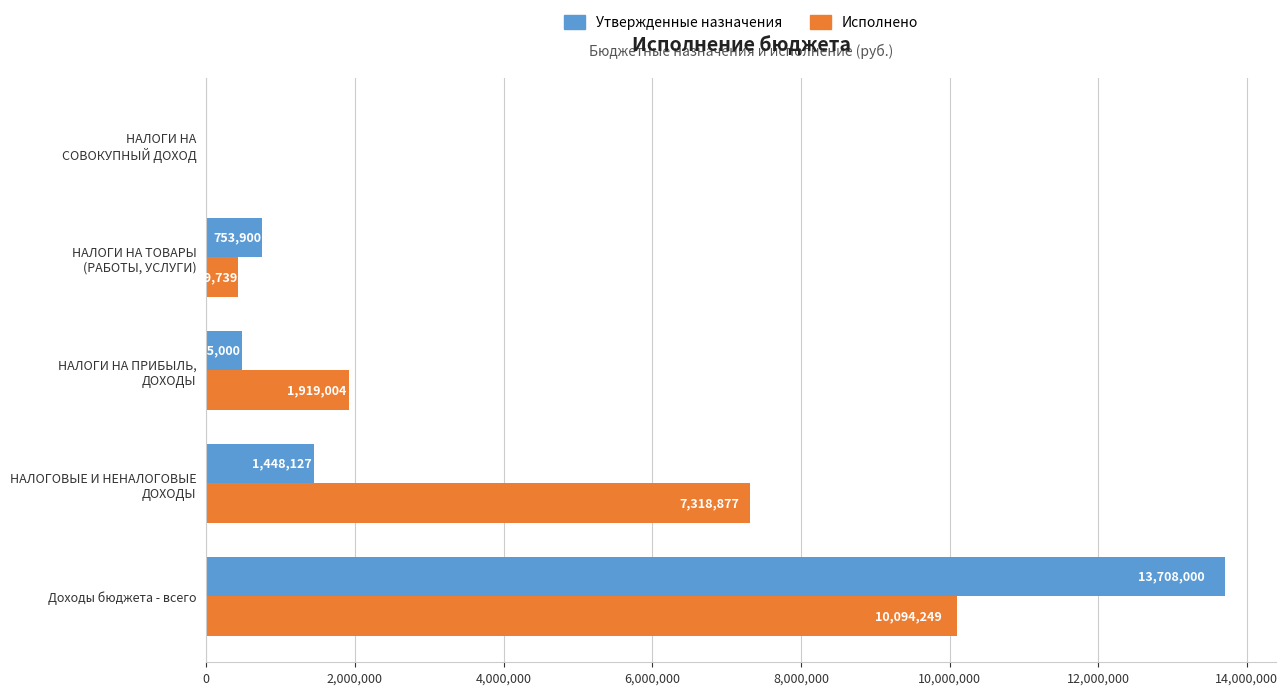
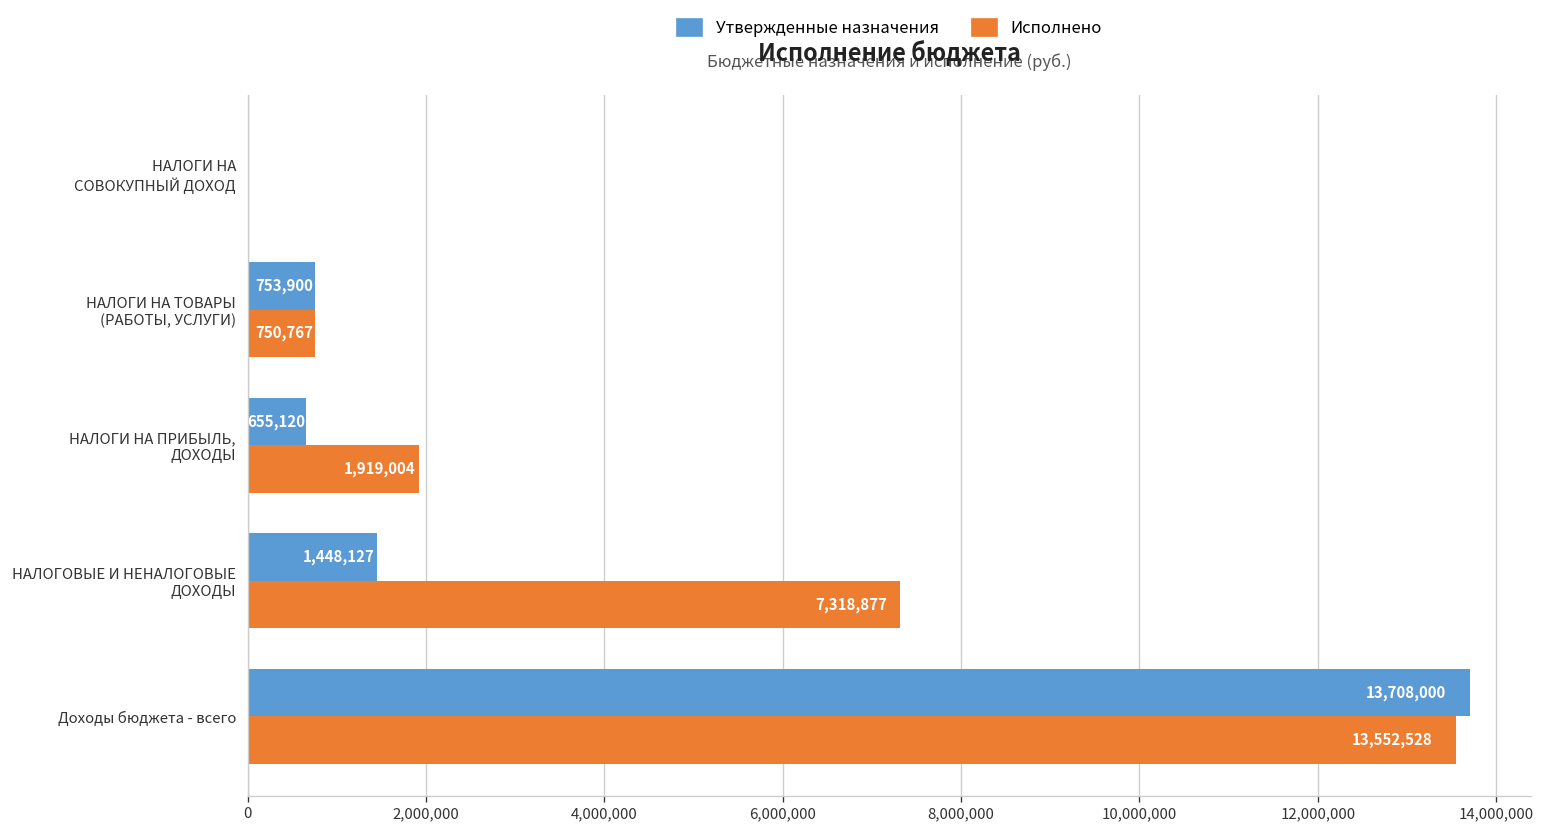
Исполнено, НАЛОГИ НА ТОВАРЫ (РАБОТЫ, УСЛУГИ): 429,739 -> 750,767
Утвержденные назначения, НАЛОГИ НА ПРИБЫЛЬ, ДОХОДЫ: 475,000 -> 655,120
Исполнено, Доходы бюджета - всего: 10,094,249 -> 13,552,528
